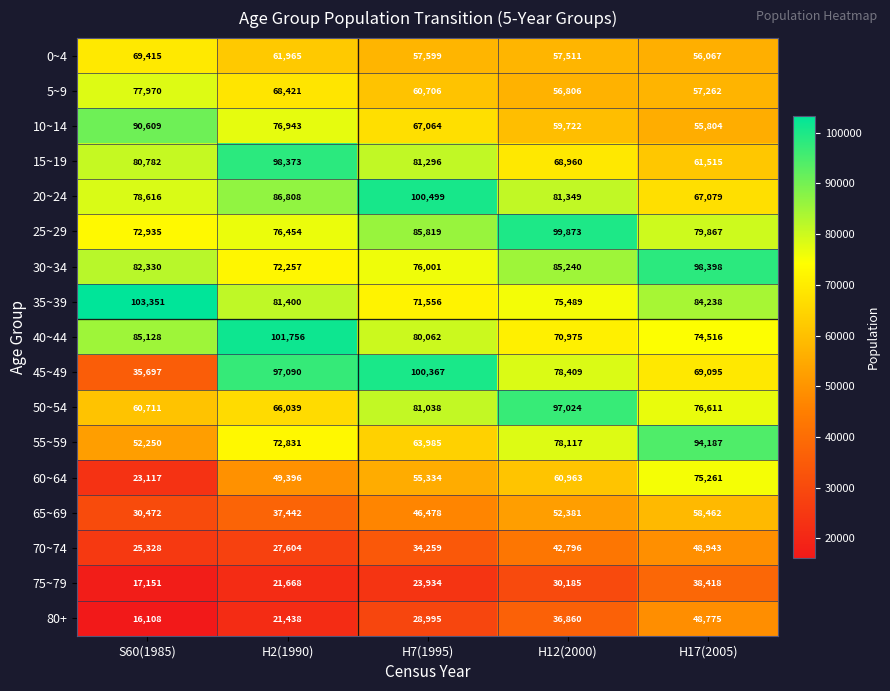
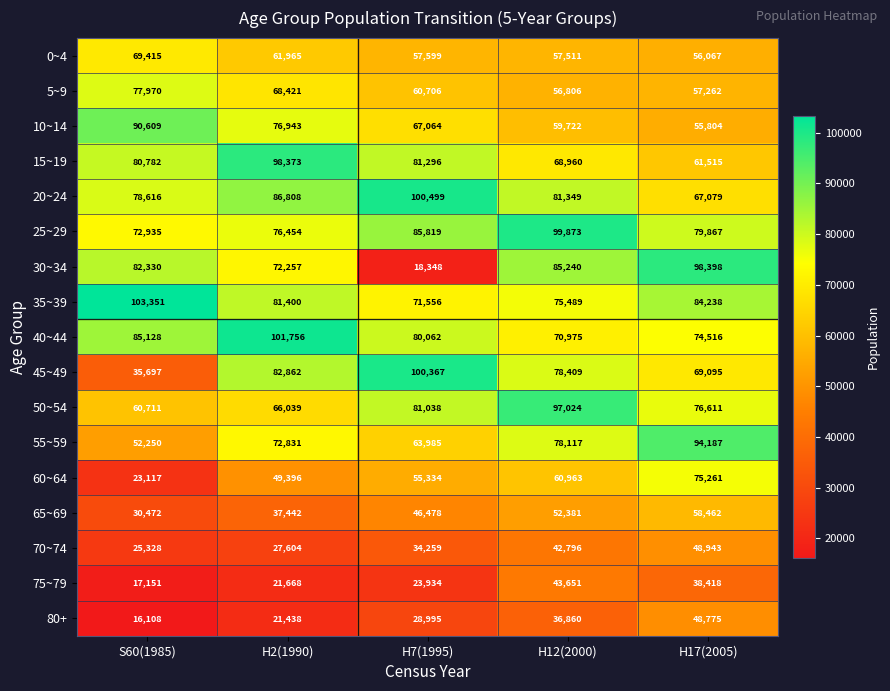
30~34, H7(1995): 76,001 -> 18,348
45~49, H2(1990): 97,090 -> 82,862
75~79, H12(2000): 30,185 -> 43,651
